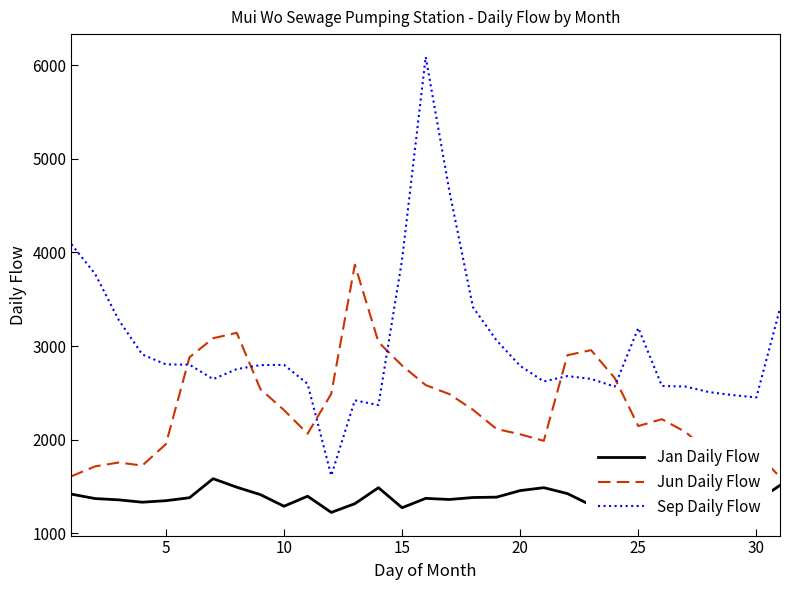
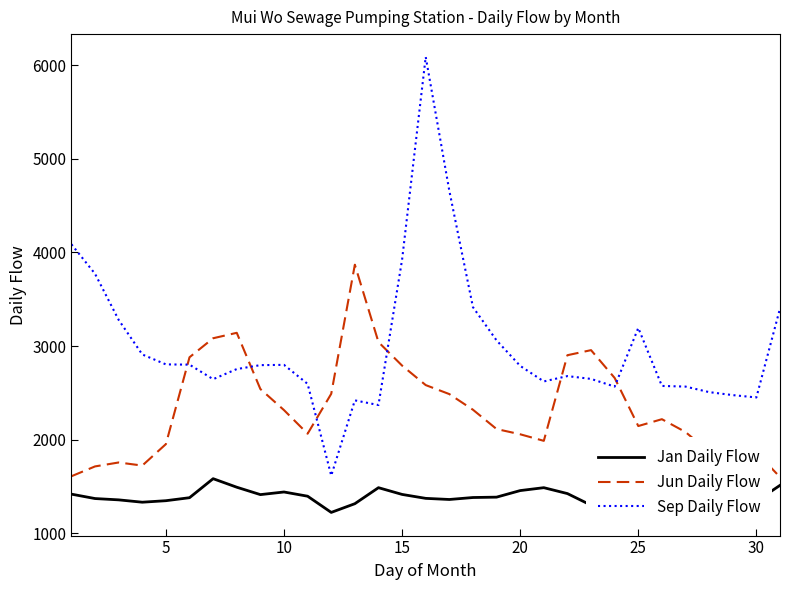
Jan Daily Flow, 10: 1300 -> 1400
Jan Daily Flow, 15: 1300 -> 1400
